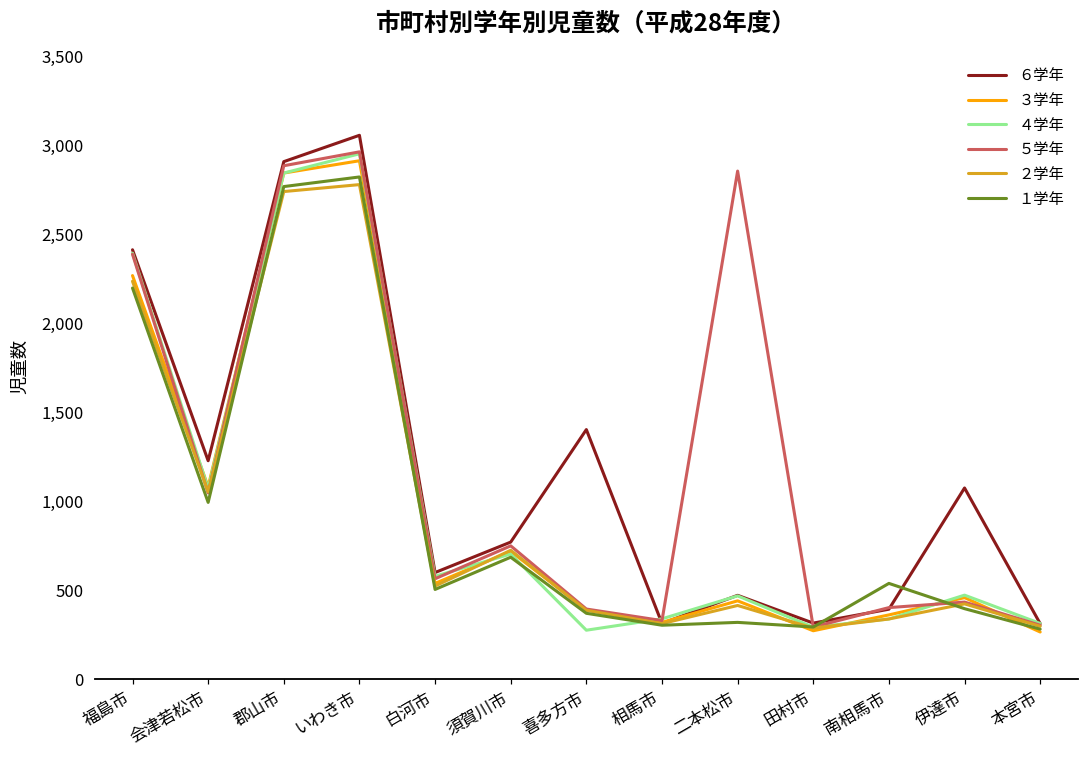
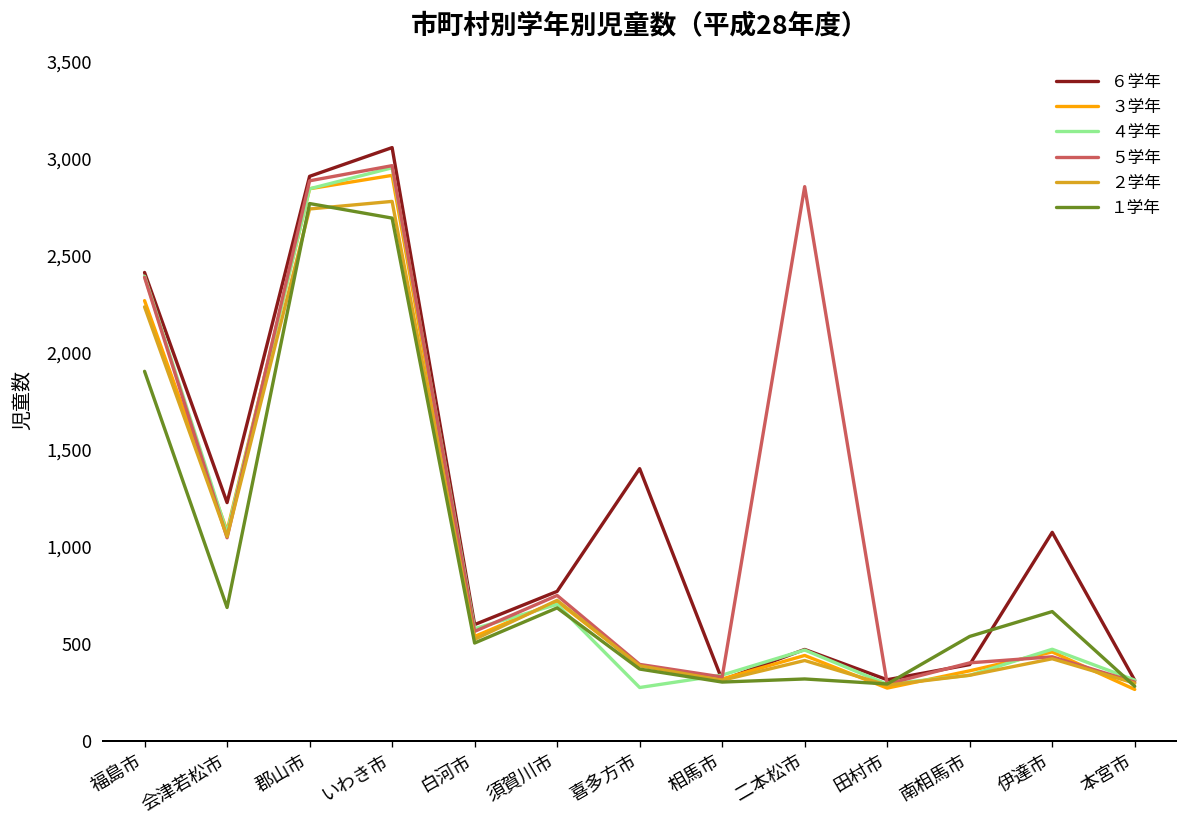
１学年, 福島市: 2,200 -> 1,900
１学年, 会津若松市: 990 -> 690
１学年, いわき市: 2,820 -> 2,690
１学年, 伊達市: 400 -> 670
